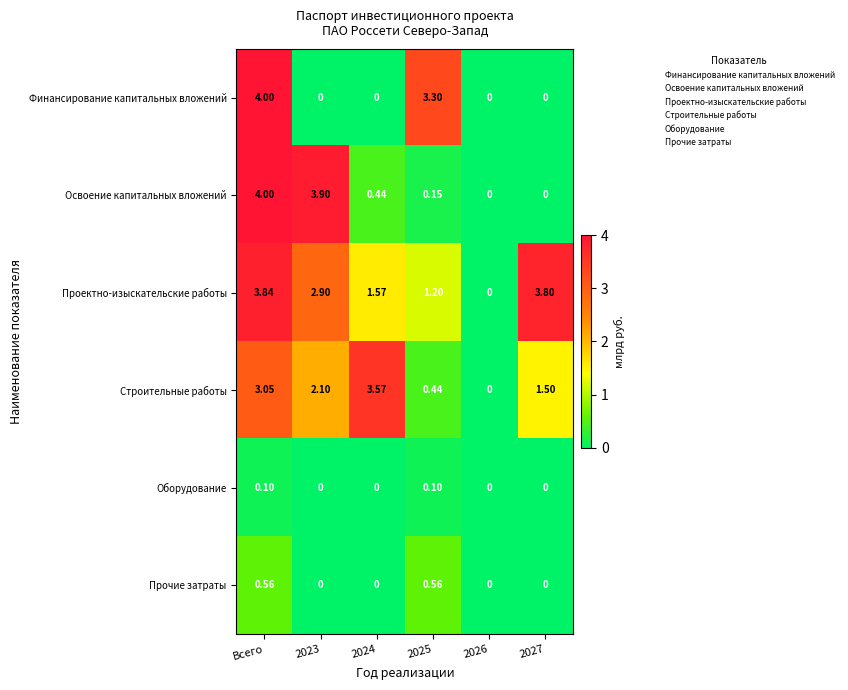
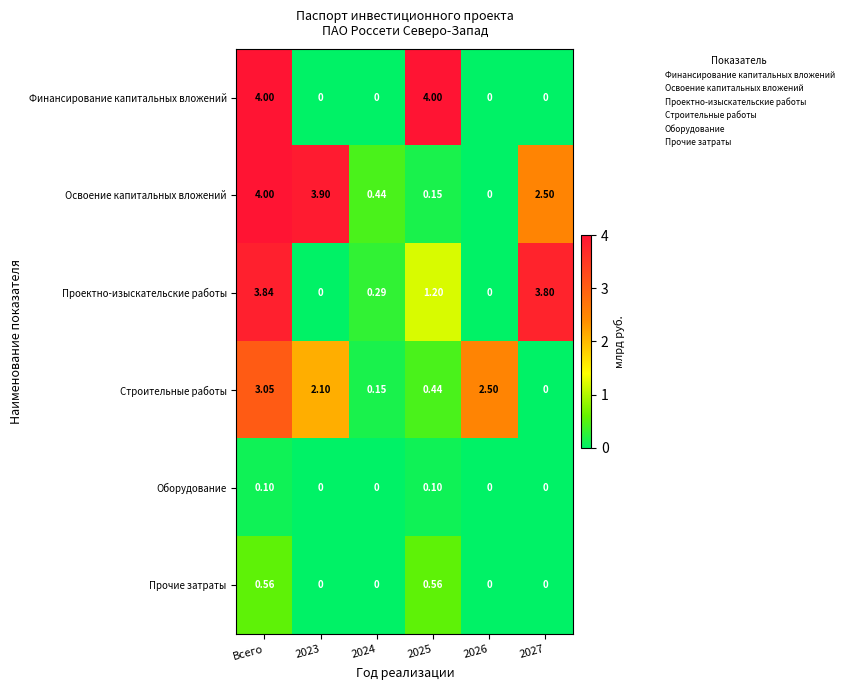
Финансирование капитальных вложений, 2025: 3.30 -> 4.00
Освоение капитальных вложений, 2027: 0 -> 2.50
Проектно-изыскательские работы, 2023: 2.90 -> 0
Проектно-изыскательские работы, 2024: 1.57 -> 0.29
Строительные работы, 2024: 3.57 -> 0.15
Строительные работы, 2026: 0 -> 2.50
Строительные работы, 2027: 1.50 -> 0
